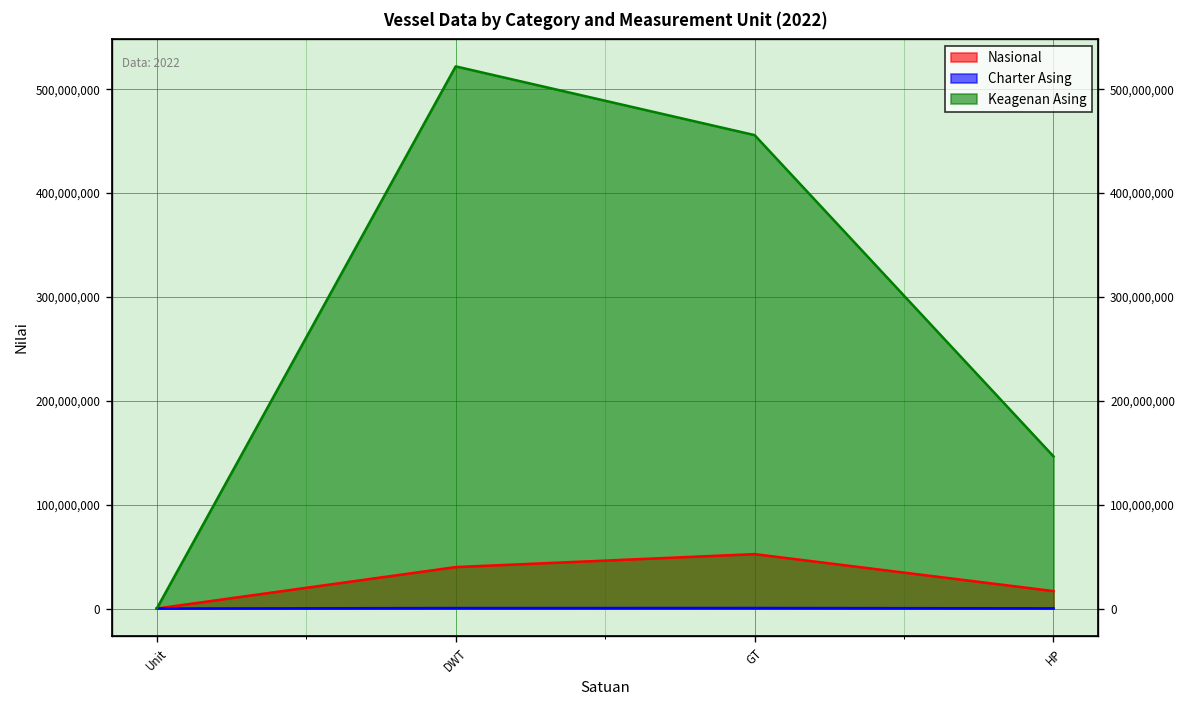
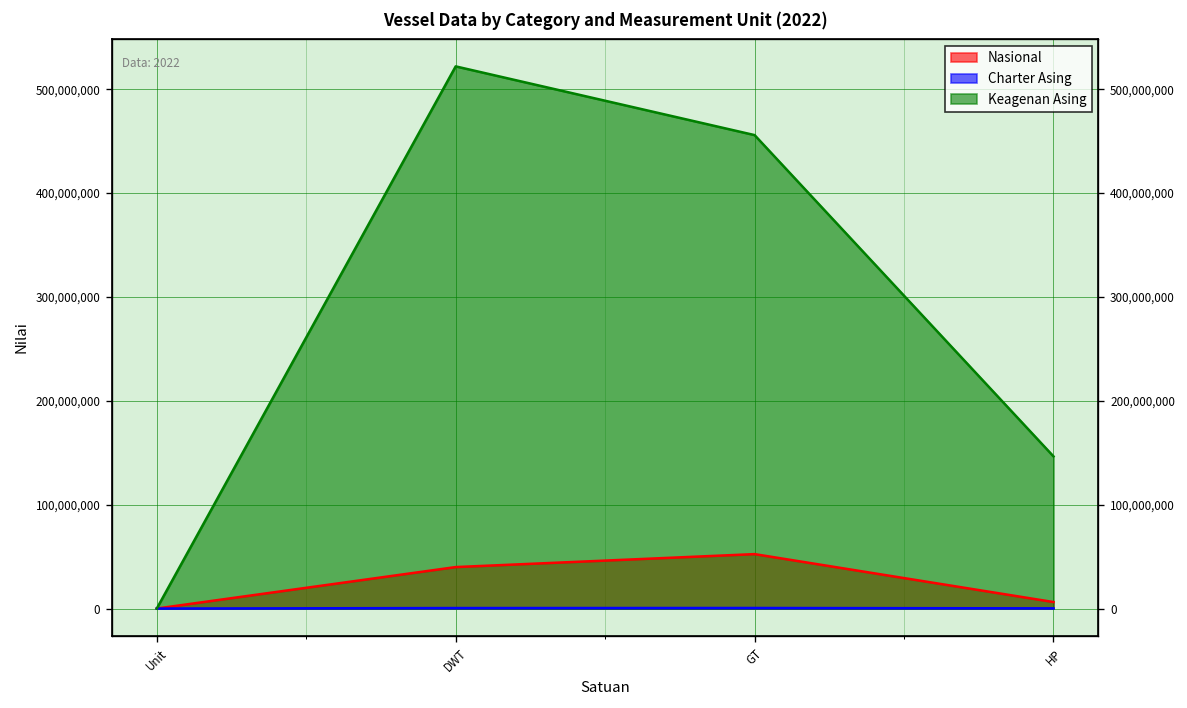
Nasional, HP: 20,000,000 -> 10,000,000
